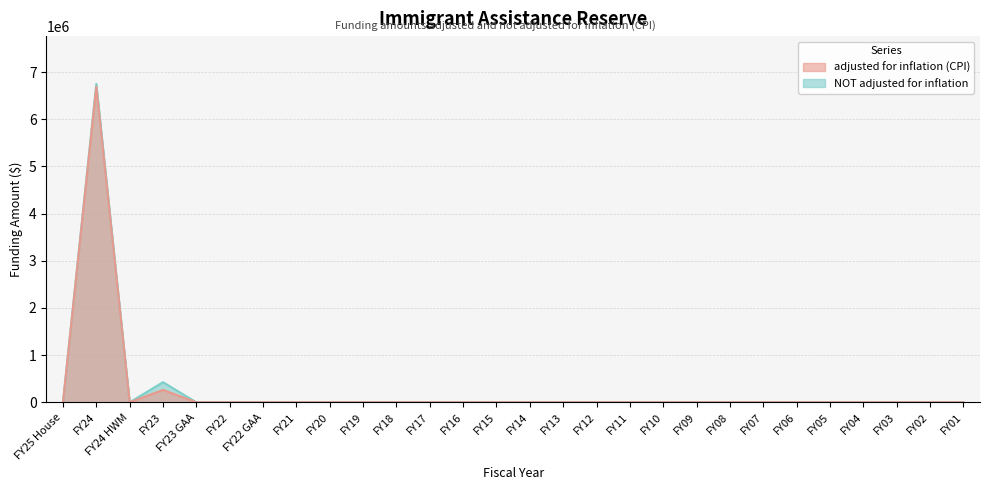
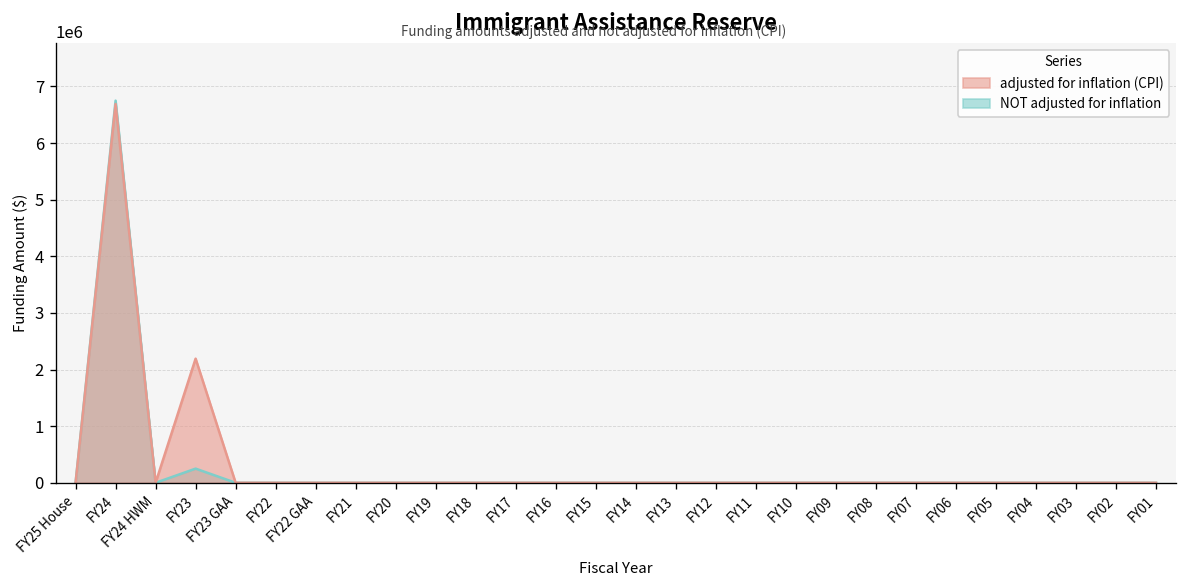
NOT adjusted for inflation, FY23: 400000 -> 300000
adjusted for inflation (CPI), FY23: 300000 -> 2200000
